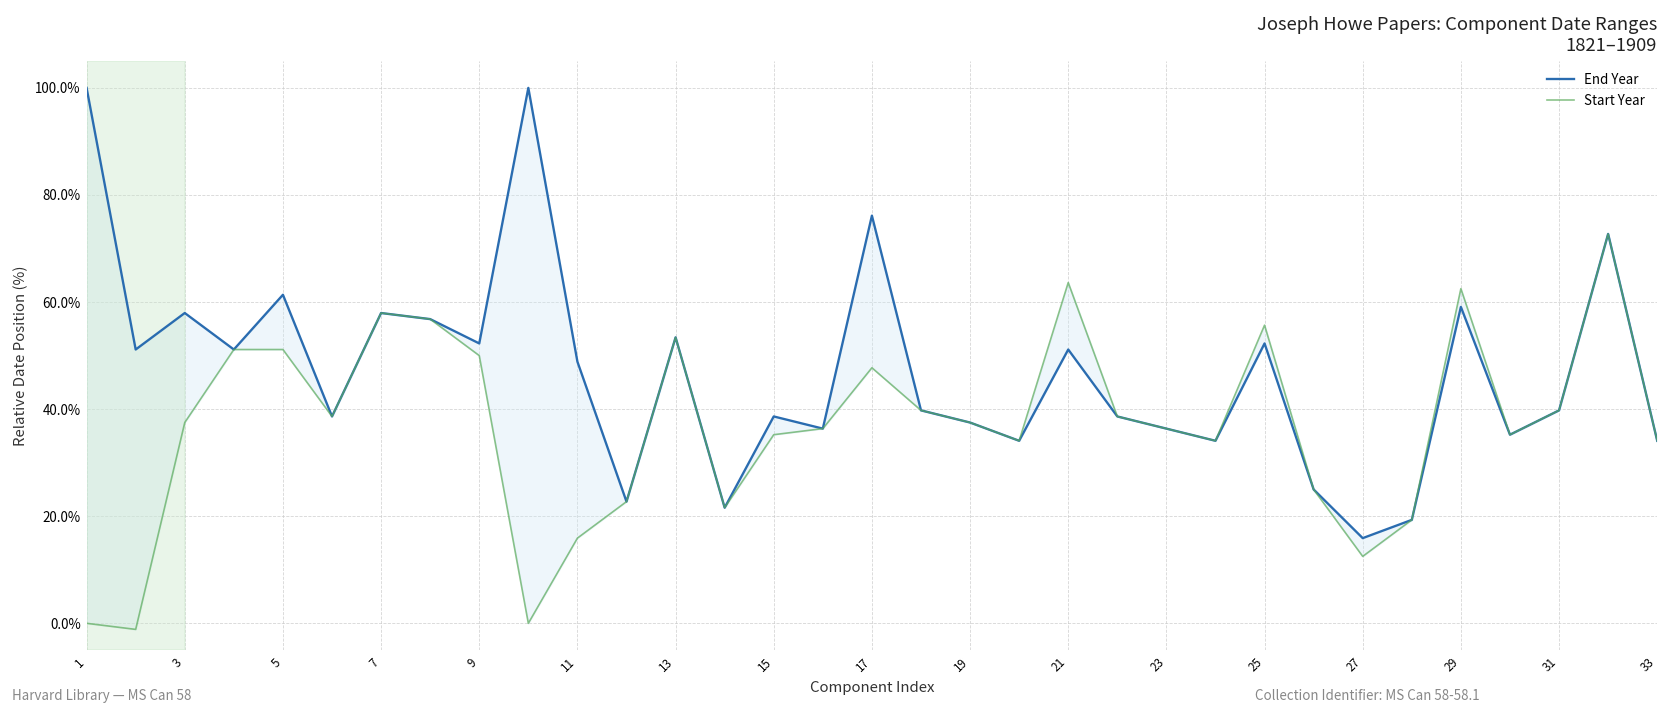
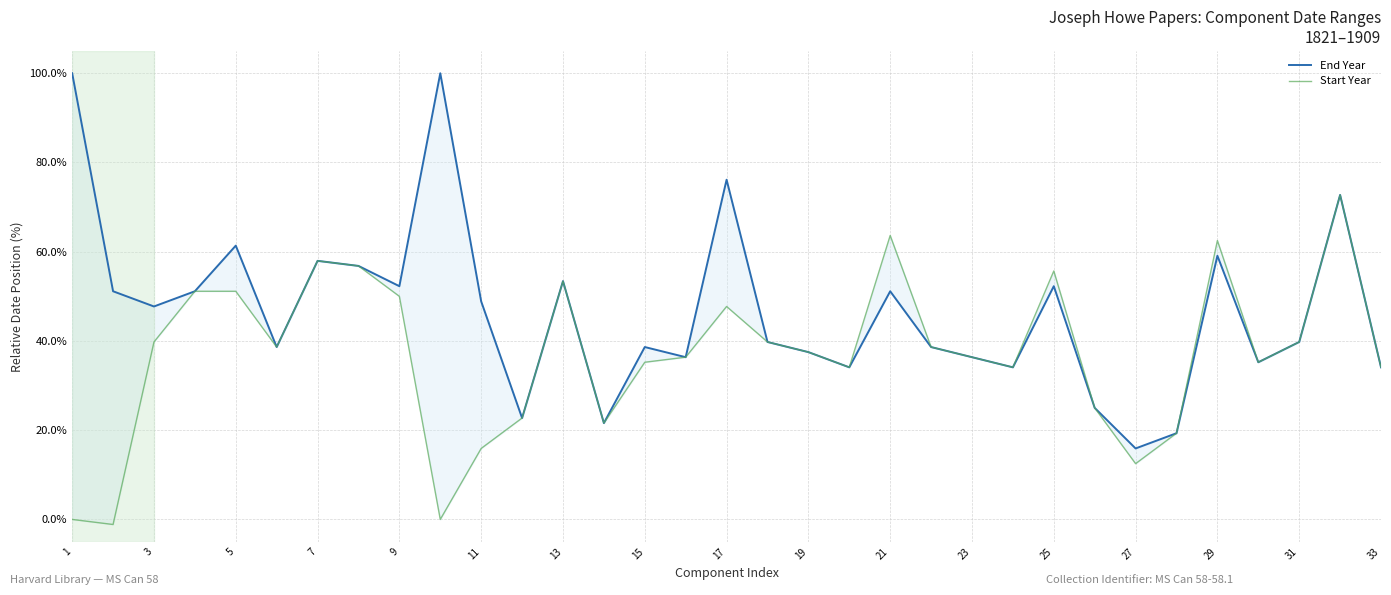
End Year, 3: 58% -> 48%
Start Year, 3: 38% -> 40%
